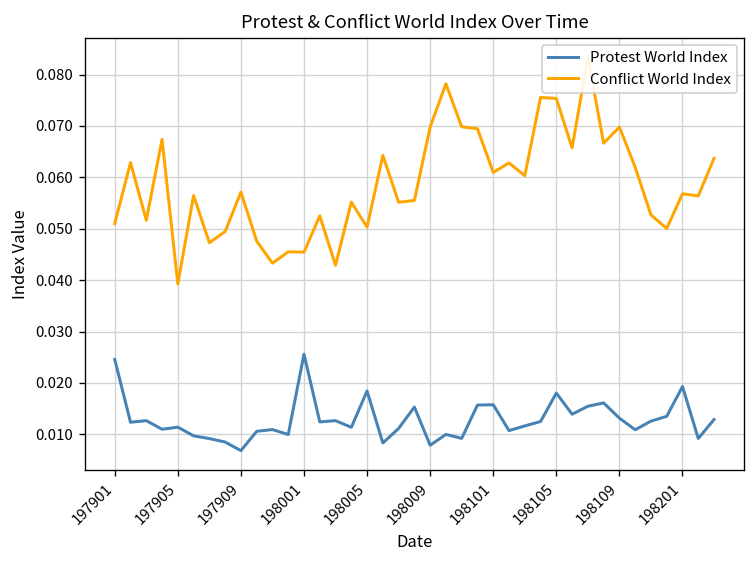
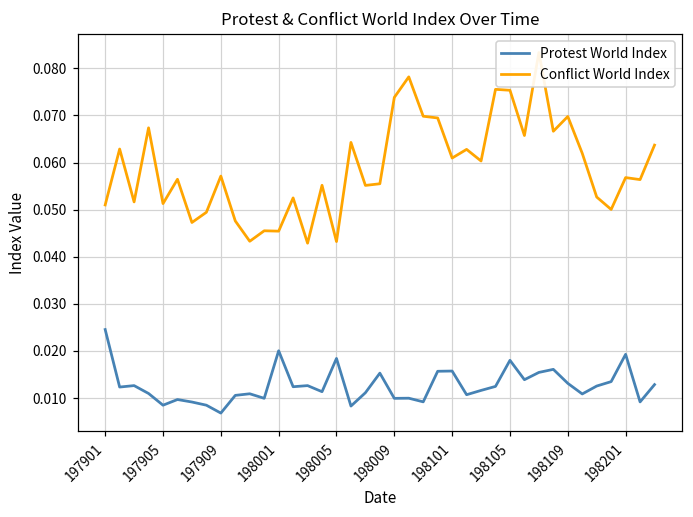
Protest World Index, 197905: 0.011 -> 0.008
Conflict World Index, 197905: 0.039 -> 0.051
Protest World Index, 198001: 0.026 -> 0.020
Conflict World Index, 198005: 0.050 -> 0.043
Protest World Index, 198009: 0.008 -> 0.010
Conflict World Index, 198009: 0.070 -> 0.074
